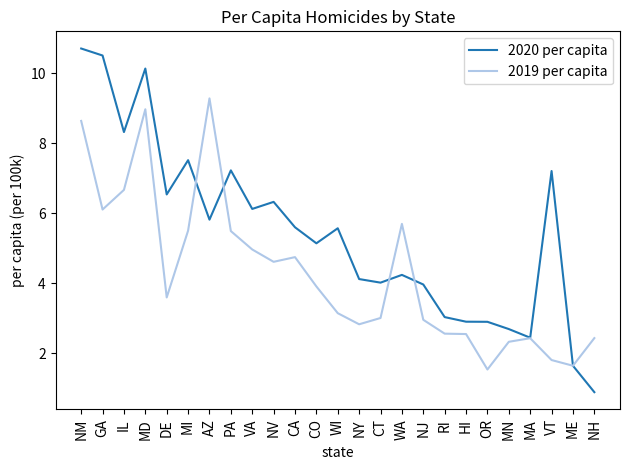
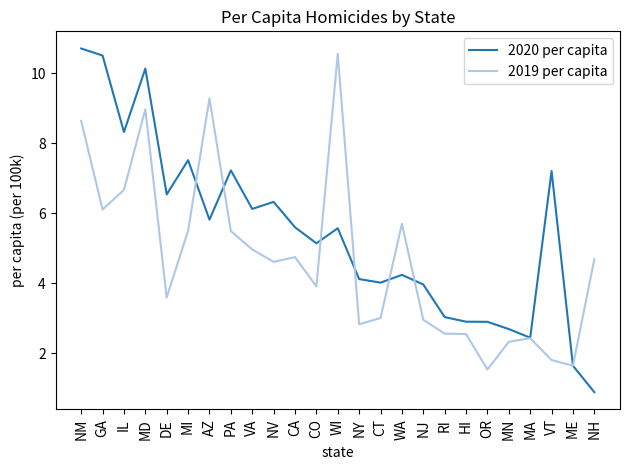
2019 per capita, WI: 3.1 -> 10.5
2019 per capita, NH: 2.4 -> 4.7
